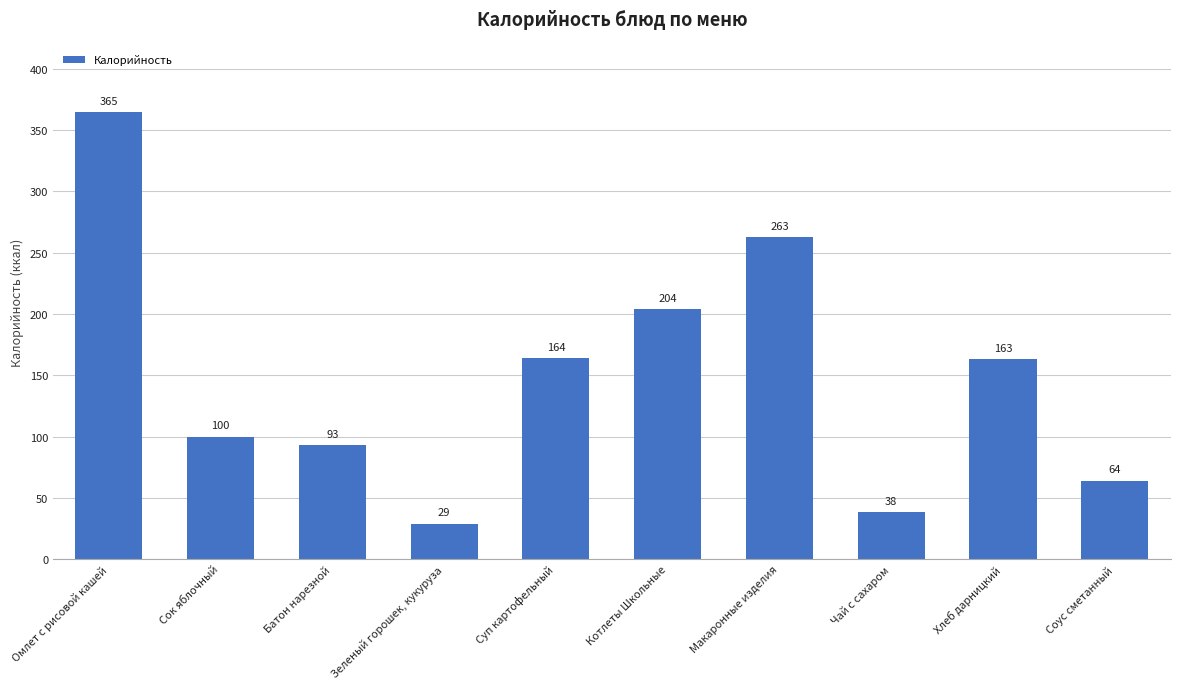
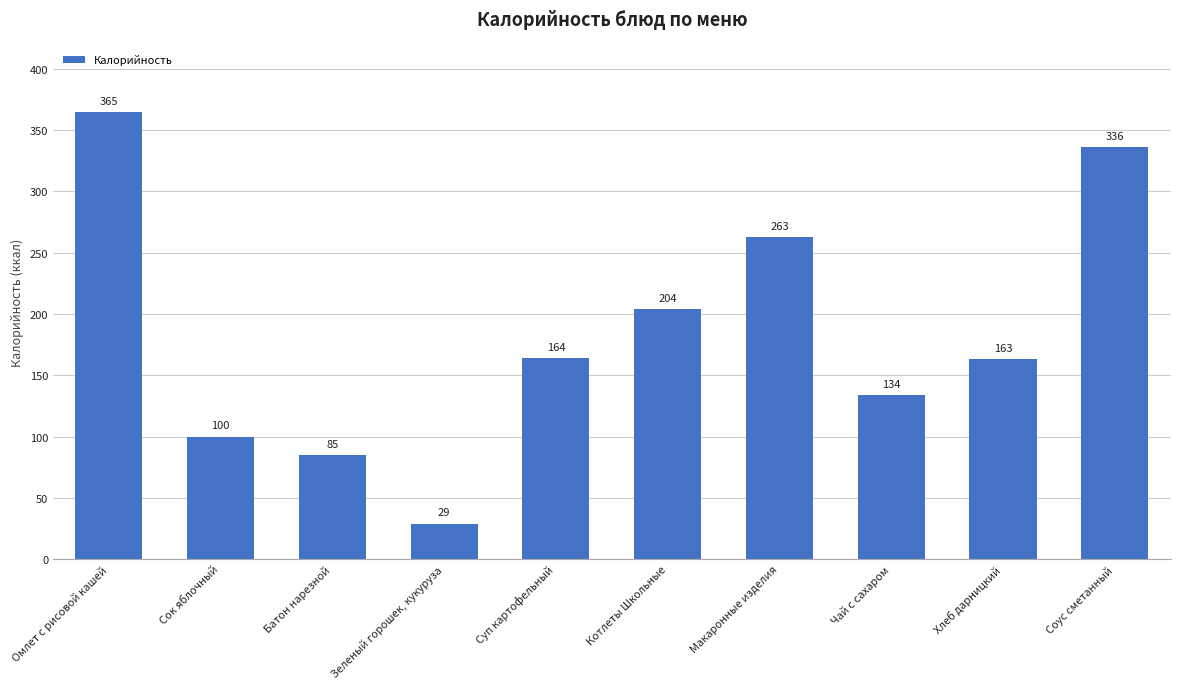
Батон нарезной: 93 -> 85
Чай с сахаром: 38 -> 134
Соус сметанный: 64 -> 336
